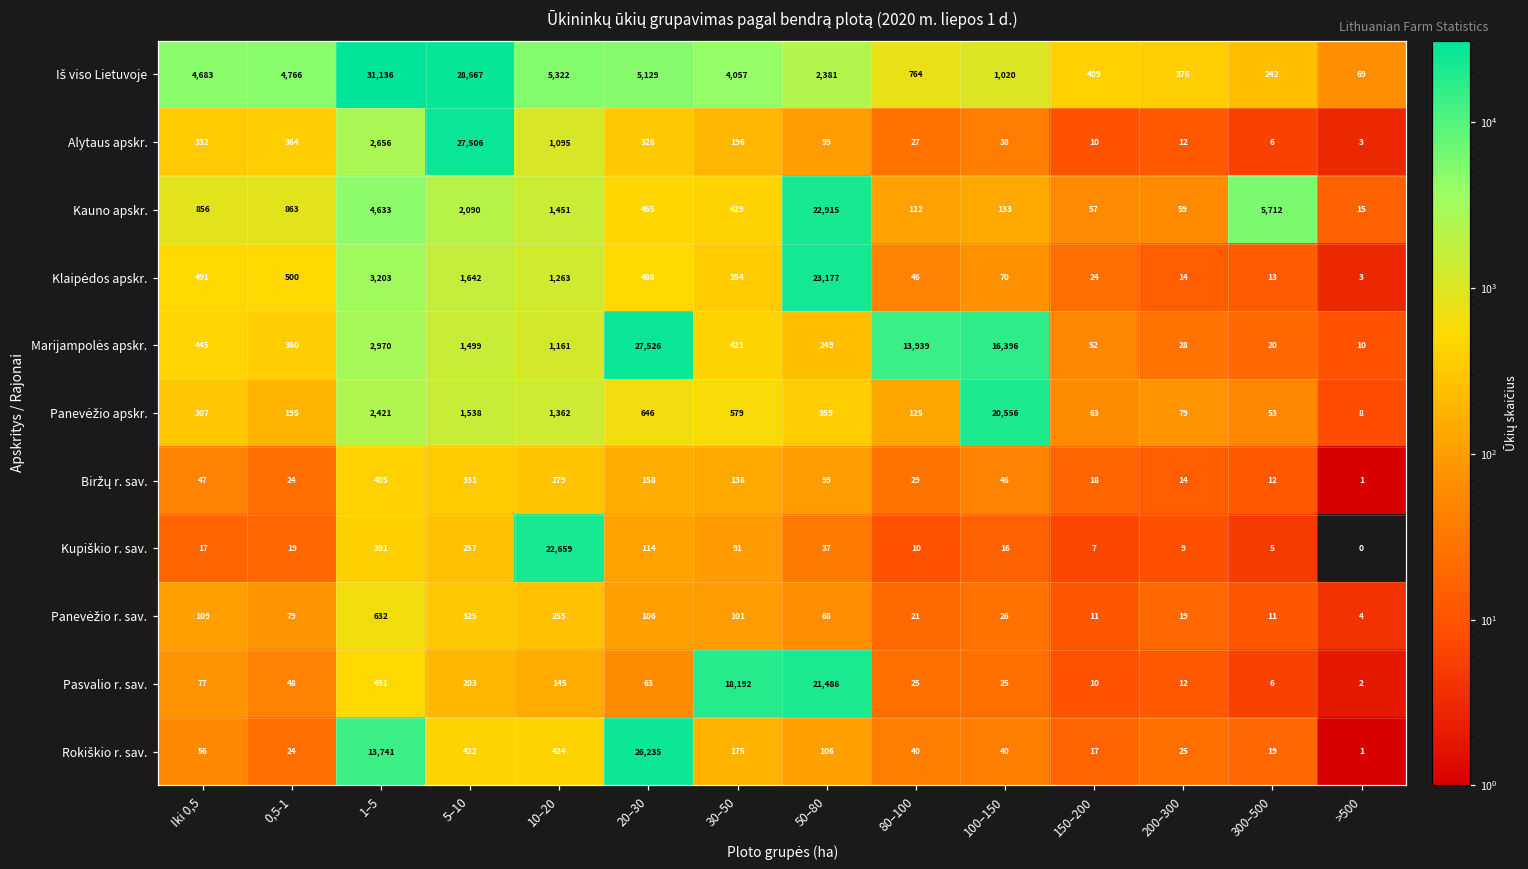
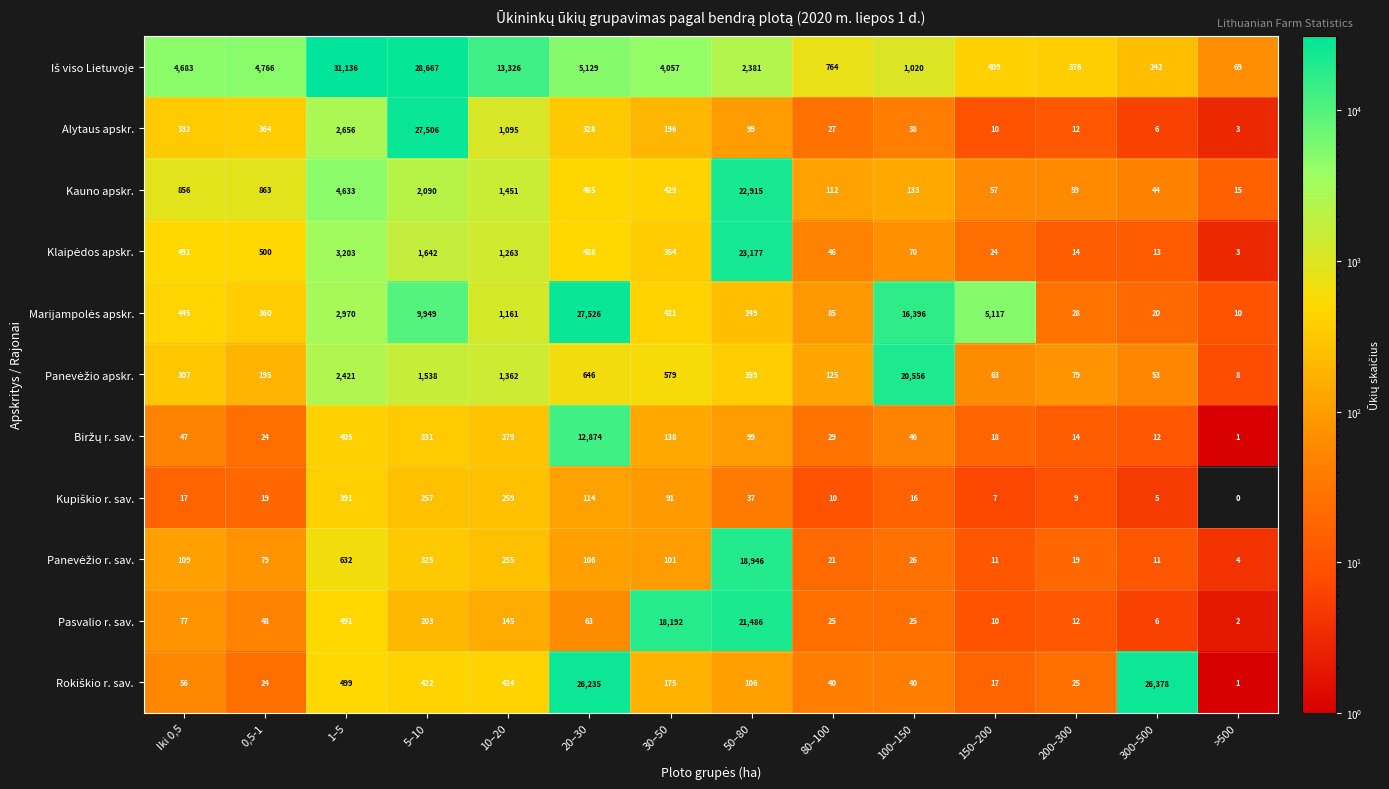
Iš viso Lietuvoje, 10–20: 5,322 -> 13,326
Kauno apskr., 300–500: 5,712 -> 44
Marijampolės apskr., 5–10: 1,499 -> 9,949
Marijampolės apskr., 80–100: 13,939 -> 85
Marijampolės apskr., 150–200: 52 -> 5,117
Biržų r. sav., 20–30: 158 -> 12,874
Kupiškio r. sav., 10–20: 22,659 -> 259
Panevėžio r. sav., 50–80: 68 -> 18,946
Rokiškio r. sav., 1–5: 13,741 -> 499
Rokiškio r. sav., 300–500: 19 -> 26,378
